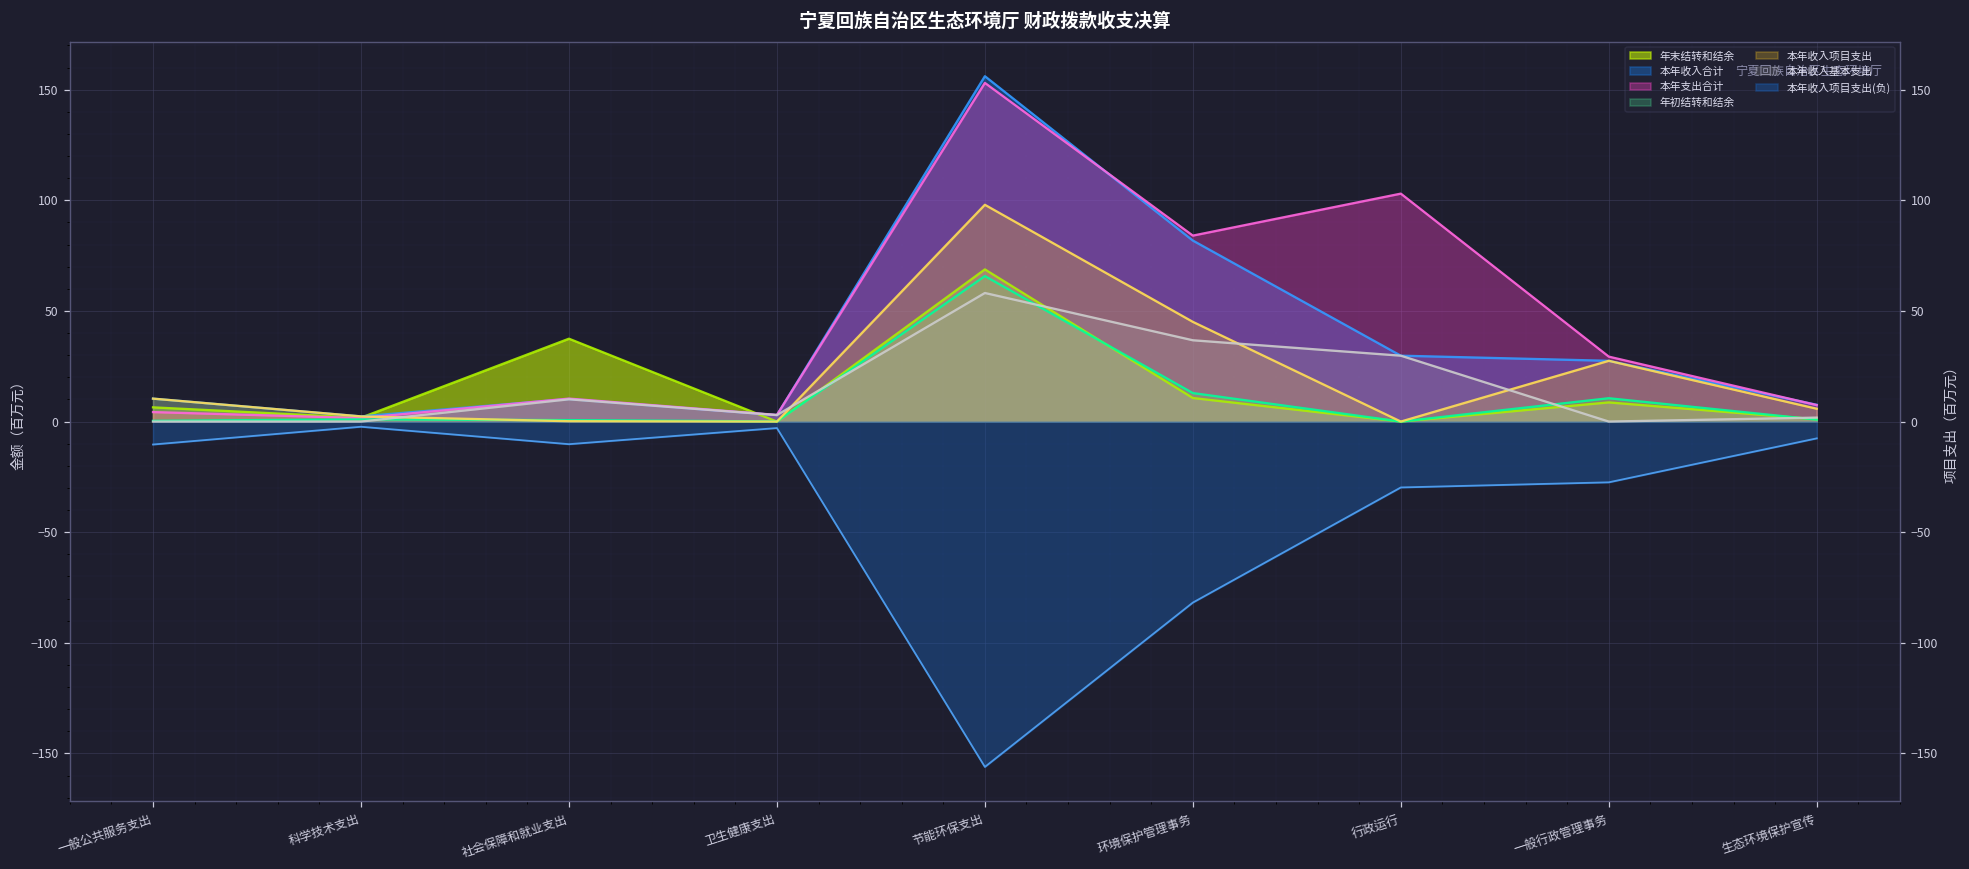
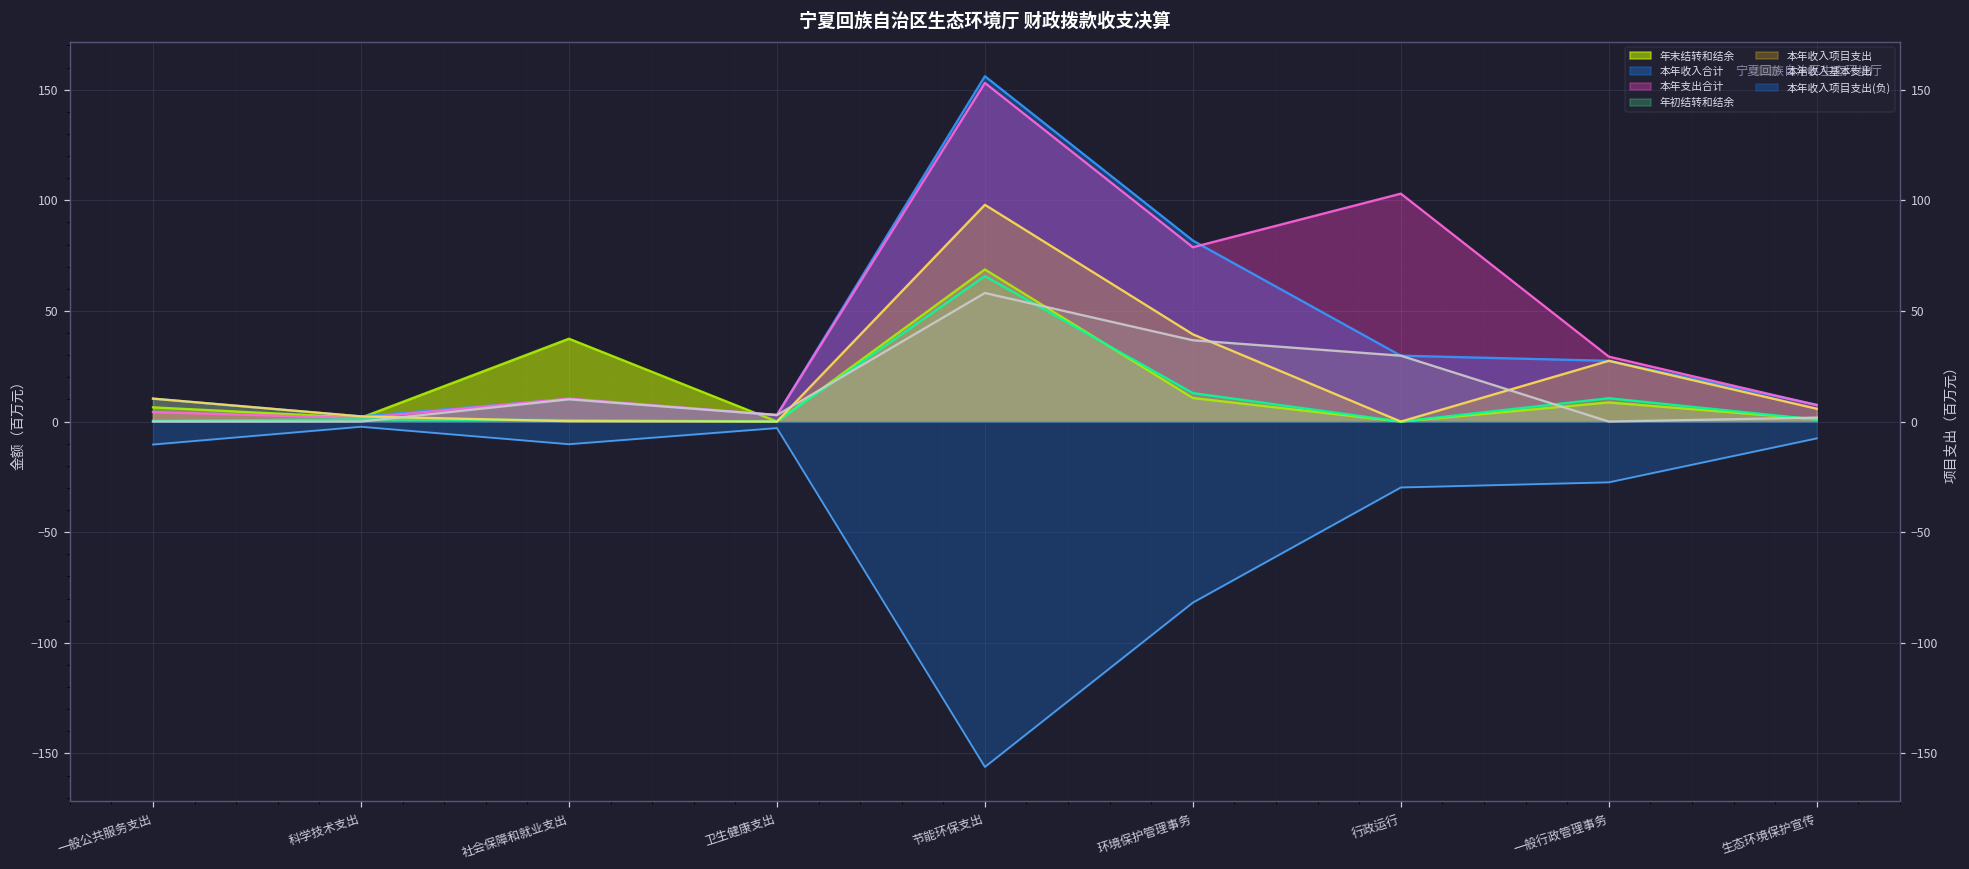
本年支出合计, 环境保护管理事务: 84 -> 79
本年收入项目支出, 环境保护管理事务: 45 -> 39
